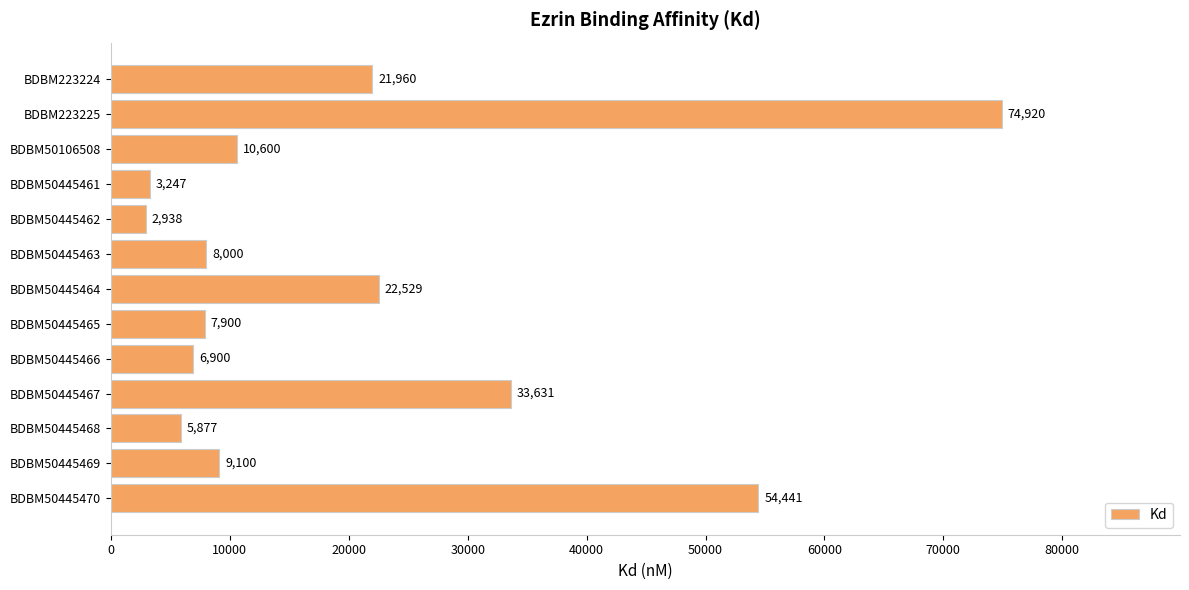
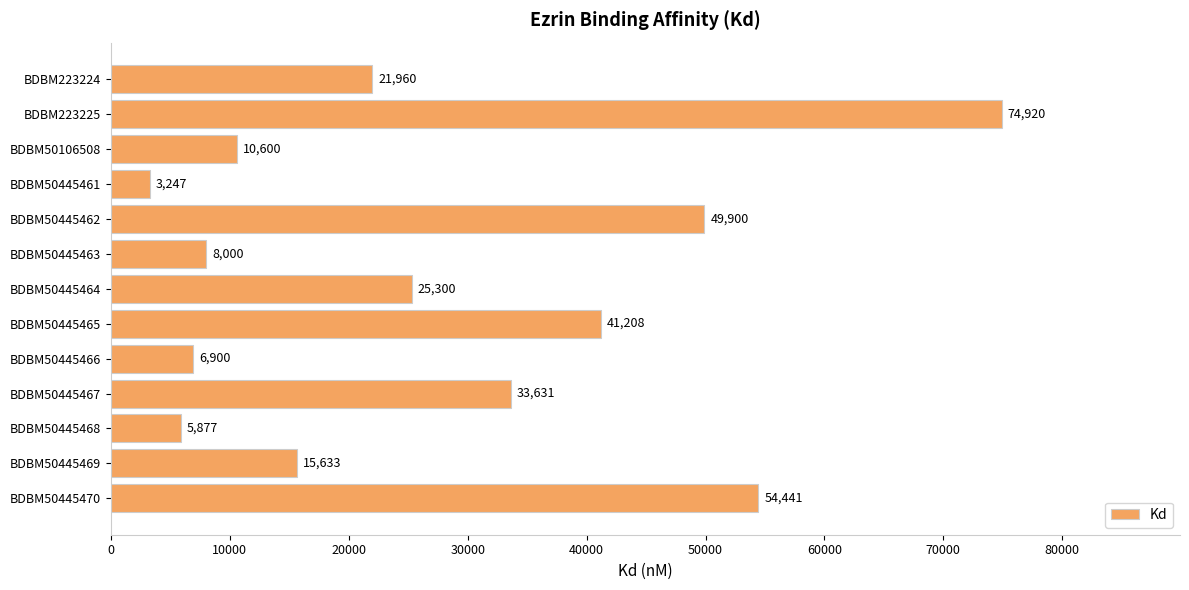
BDBM50445462: 2,938 -> 49,900
BDBM50445464: 22,529 -> 25,300
BDBM50445465: 7,900 -> 41,208
BDBM50445469: 9,100 -> 15,633
